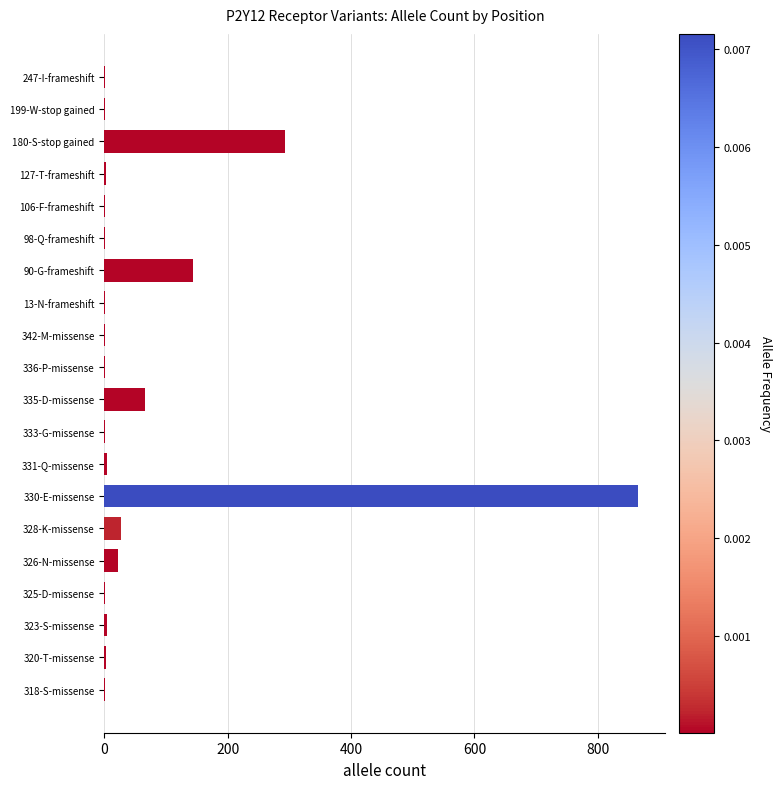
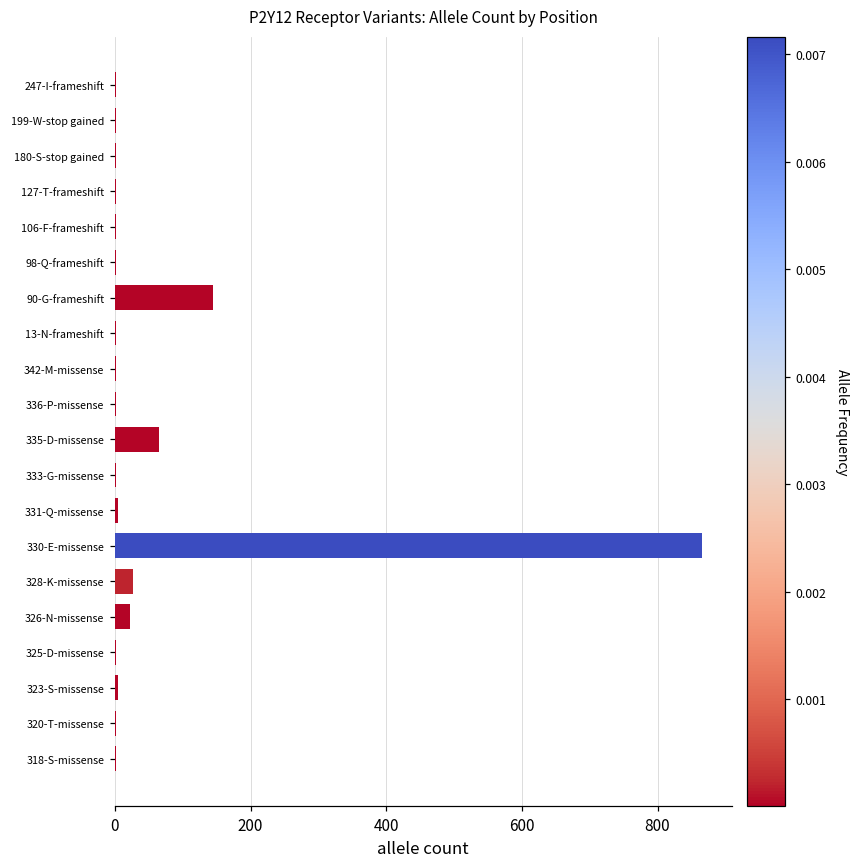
180-S-stop gained: 290 -> 0
